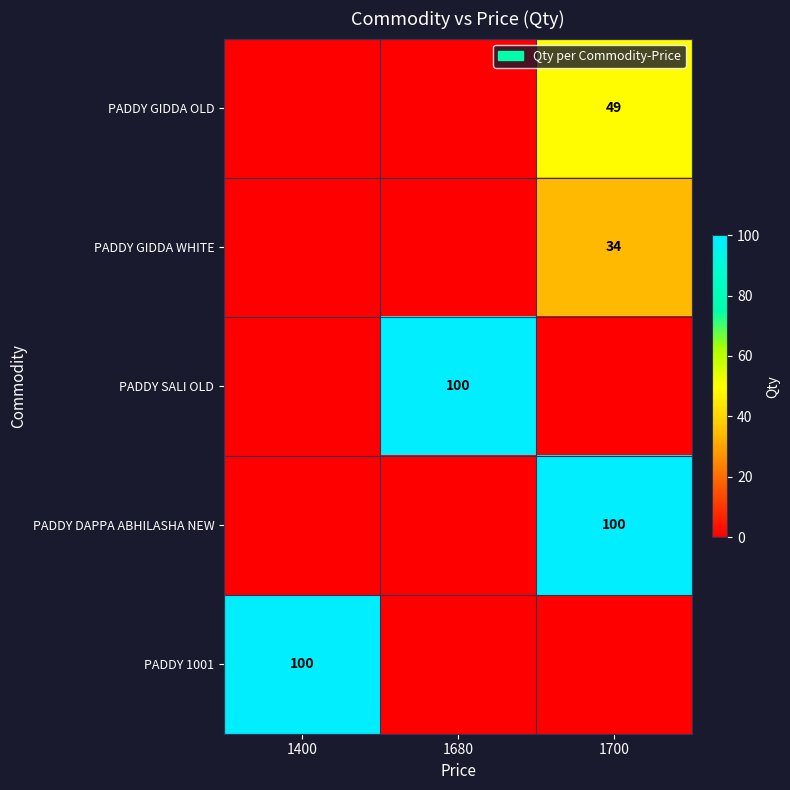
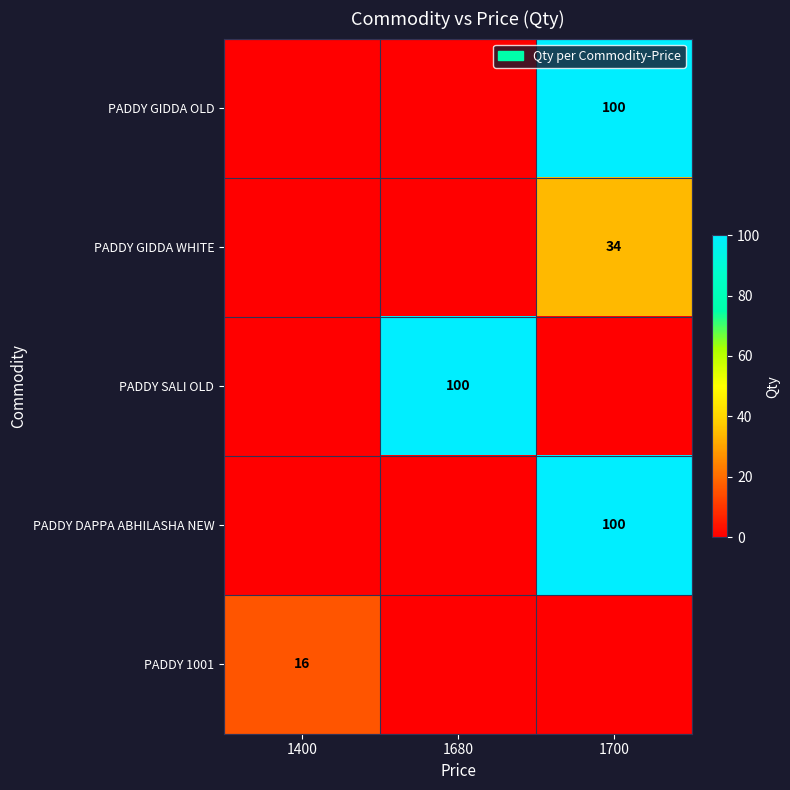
PADDY GIDDA OLD, 1700: 49 -> 100
PADDY 1001, 1400: 100 -> 16
